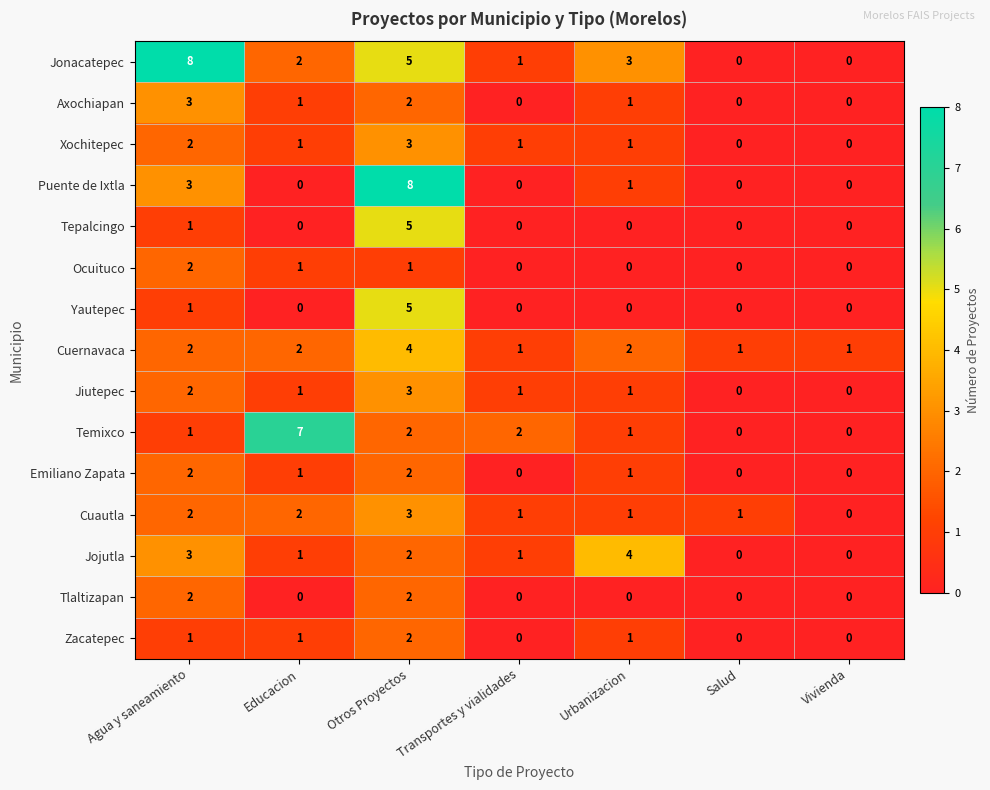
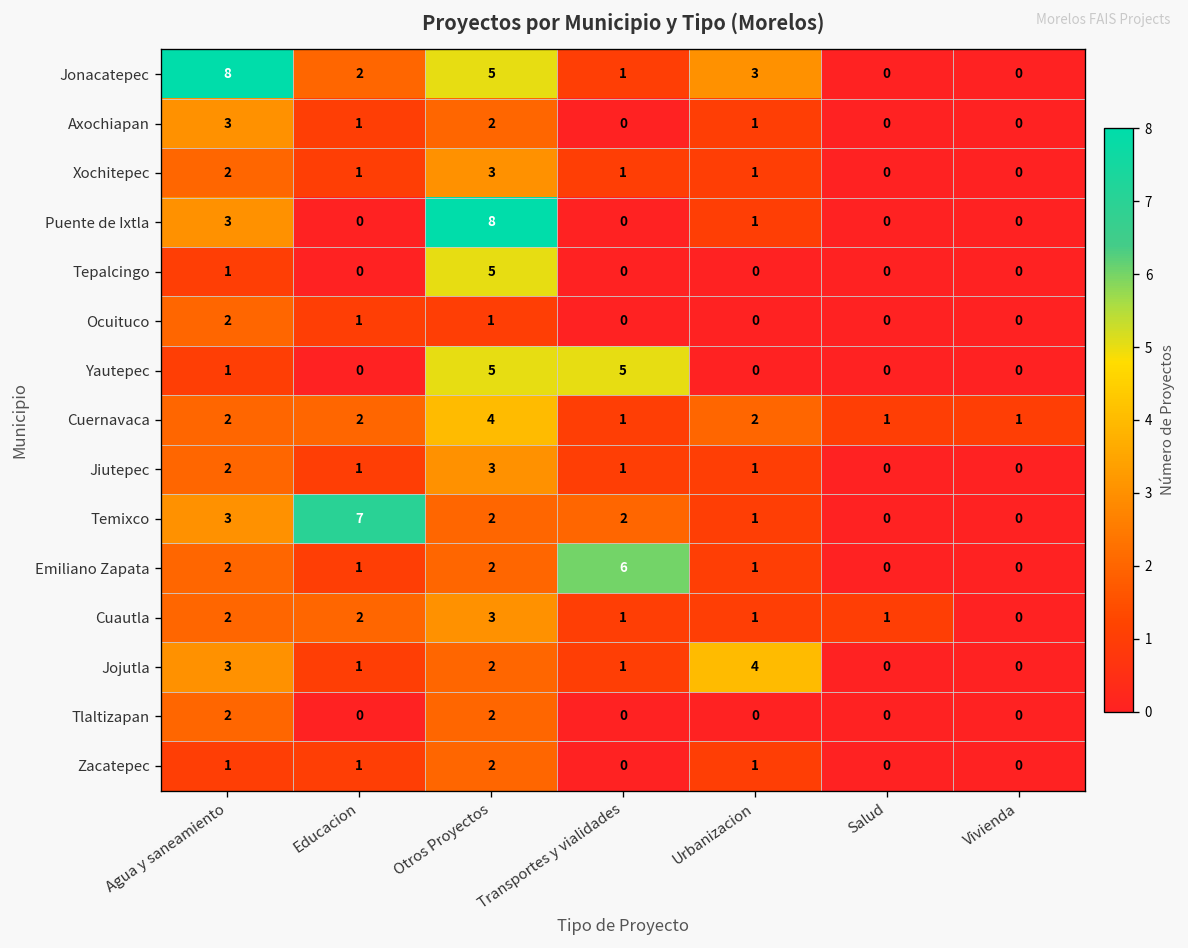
Yautepec, Transportes y vialidades: 0 -> 5
Temixco, Agua y saneamiento: 1 -> 3
Emiliano Zapata, Transportes y vialidades: 0 -> 6
